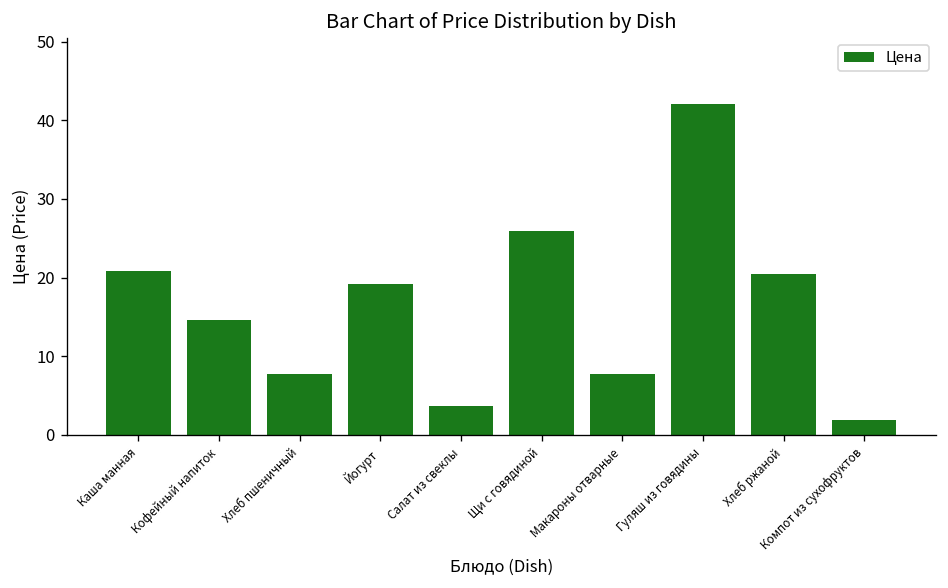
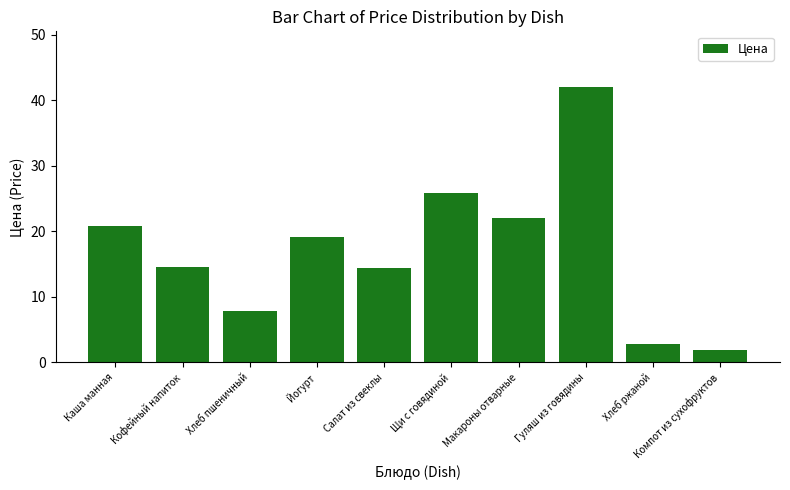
Салат из свеклы: 4 -> 14
Макароны отварные: 8 -> 22
Хлеб ржаной: 20 -> 3
